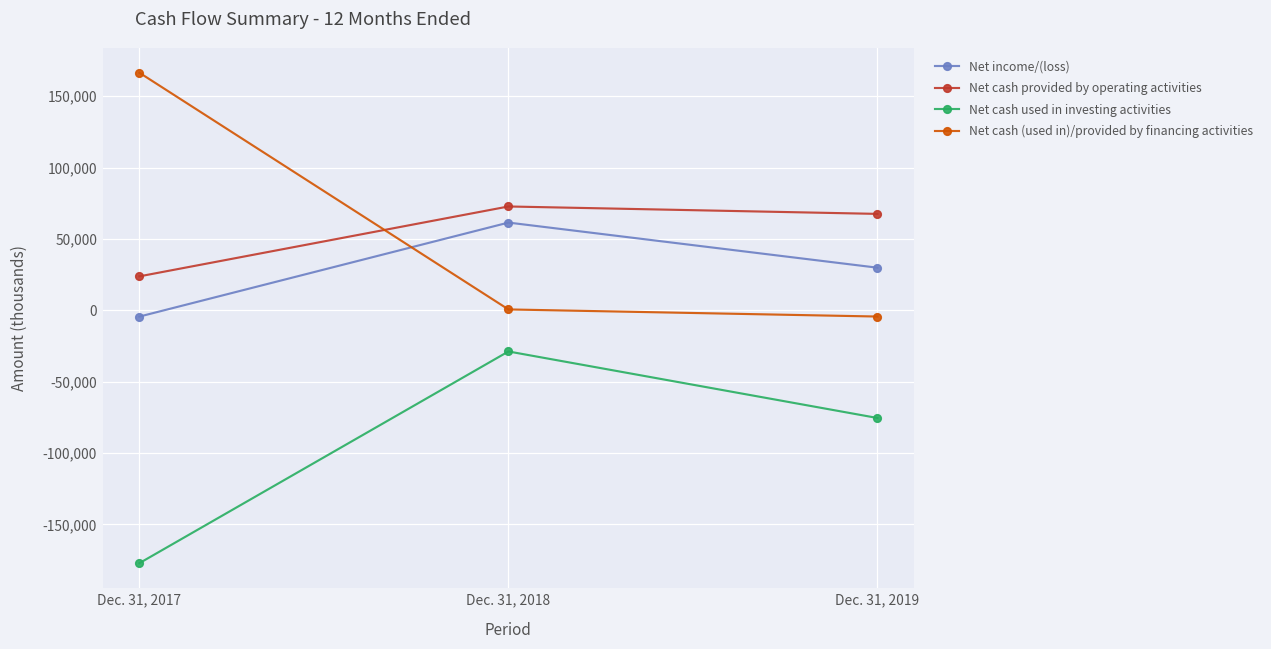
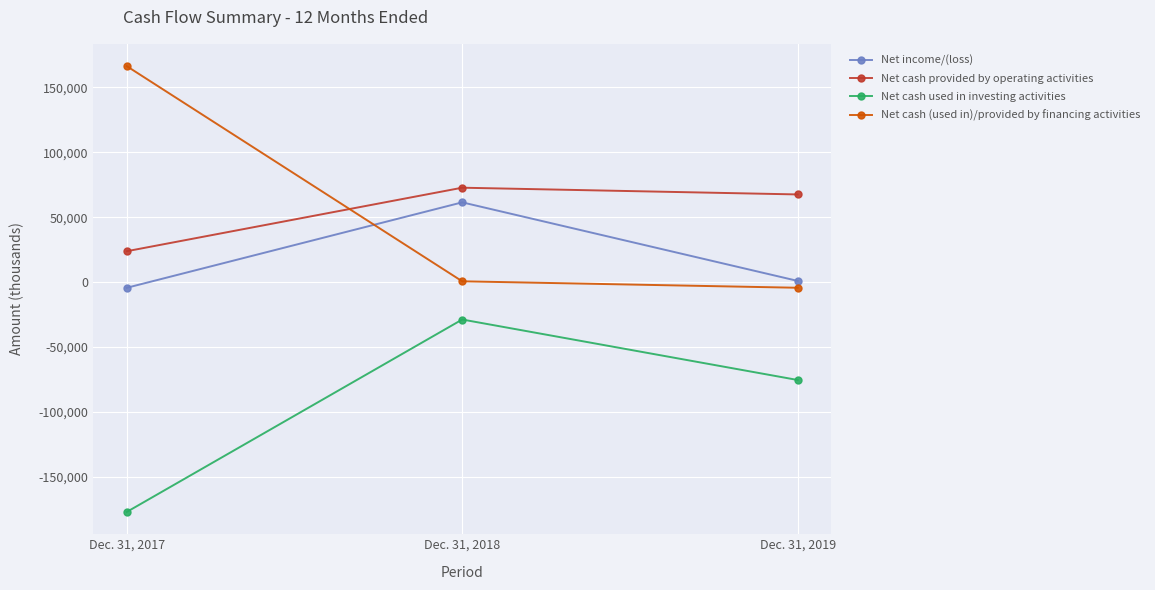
Net income/(loss), Dec. 31, 2019: 30,000 -> 1,000
